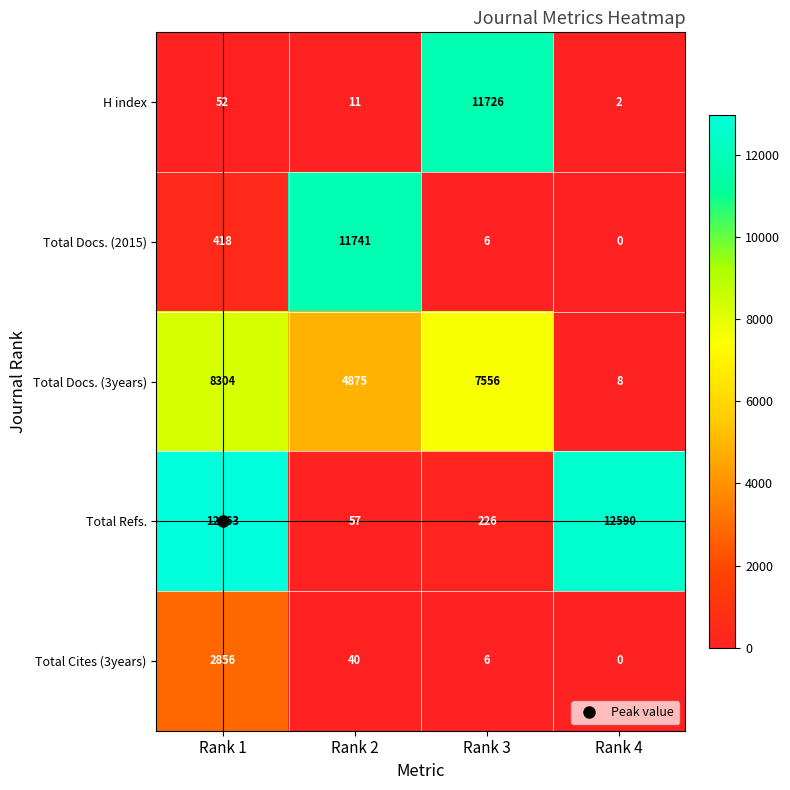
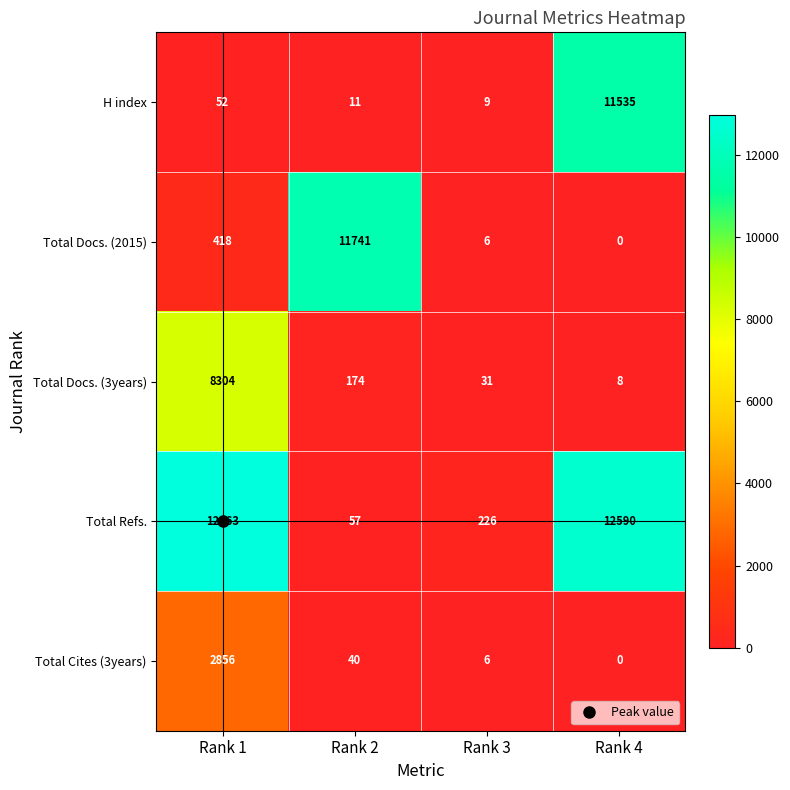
H index, Rank 3: 11726 -> 9
H index, Rank 4: 2 -> 11535
Total Docs. (3years), Rank 2: 4875 -> 174
Total Docs. (3years), Rank 3: 7556 -> 31
